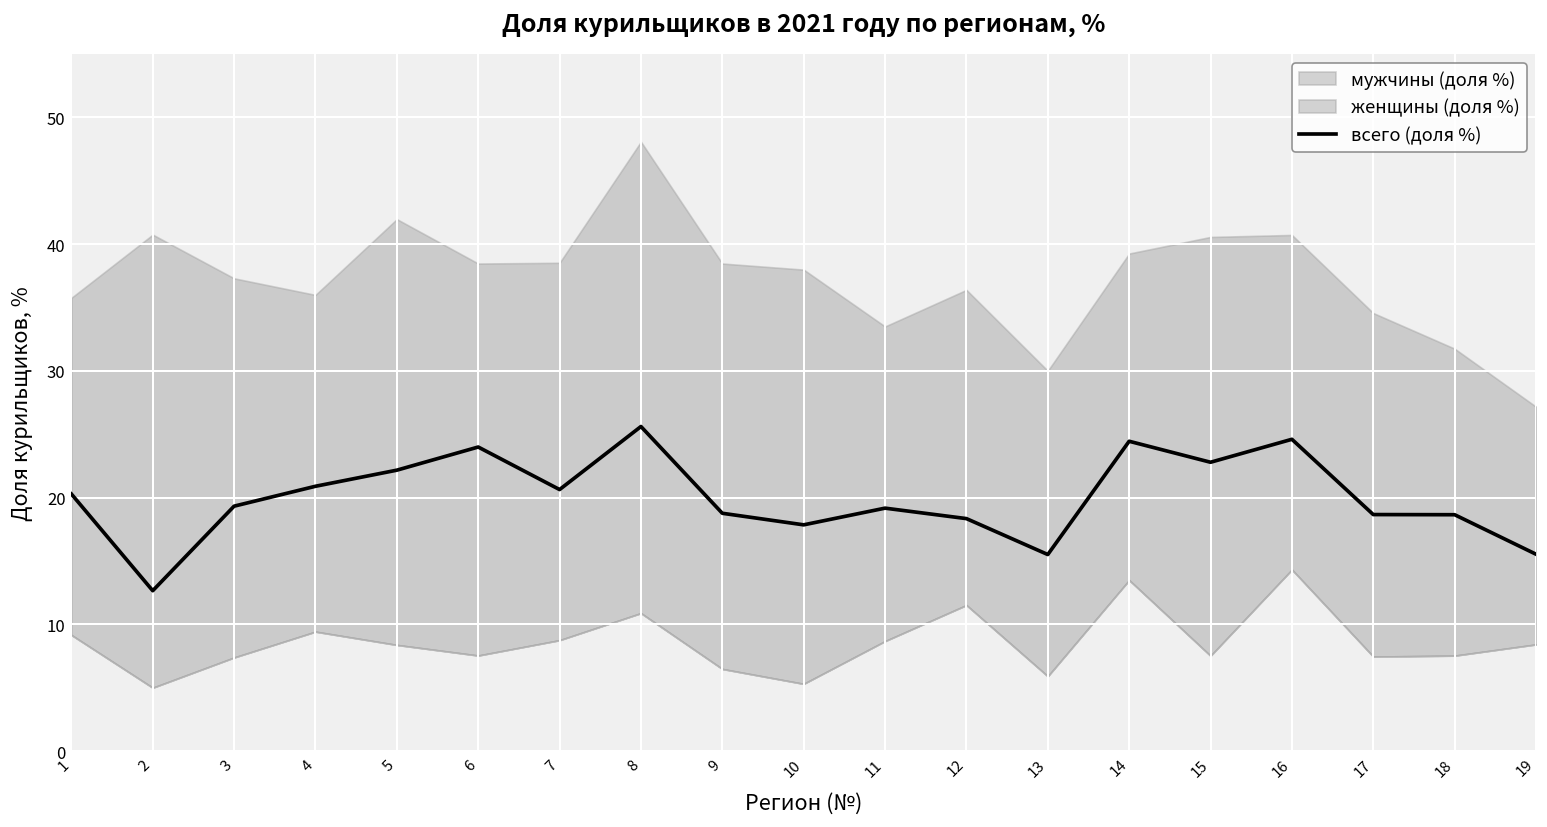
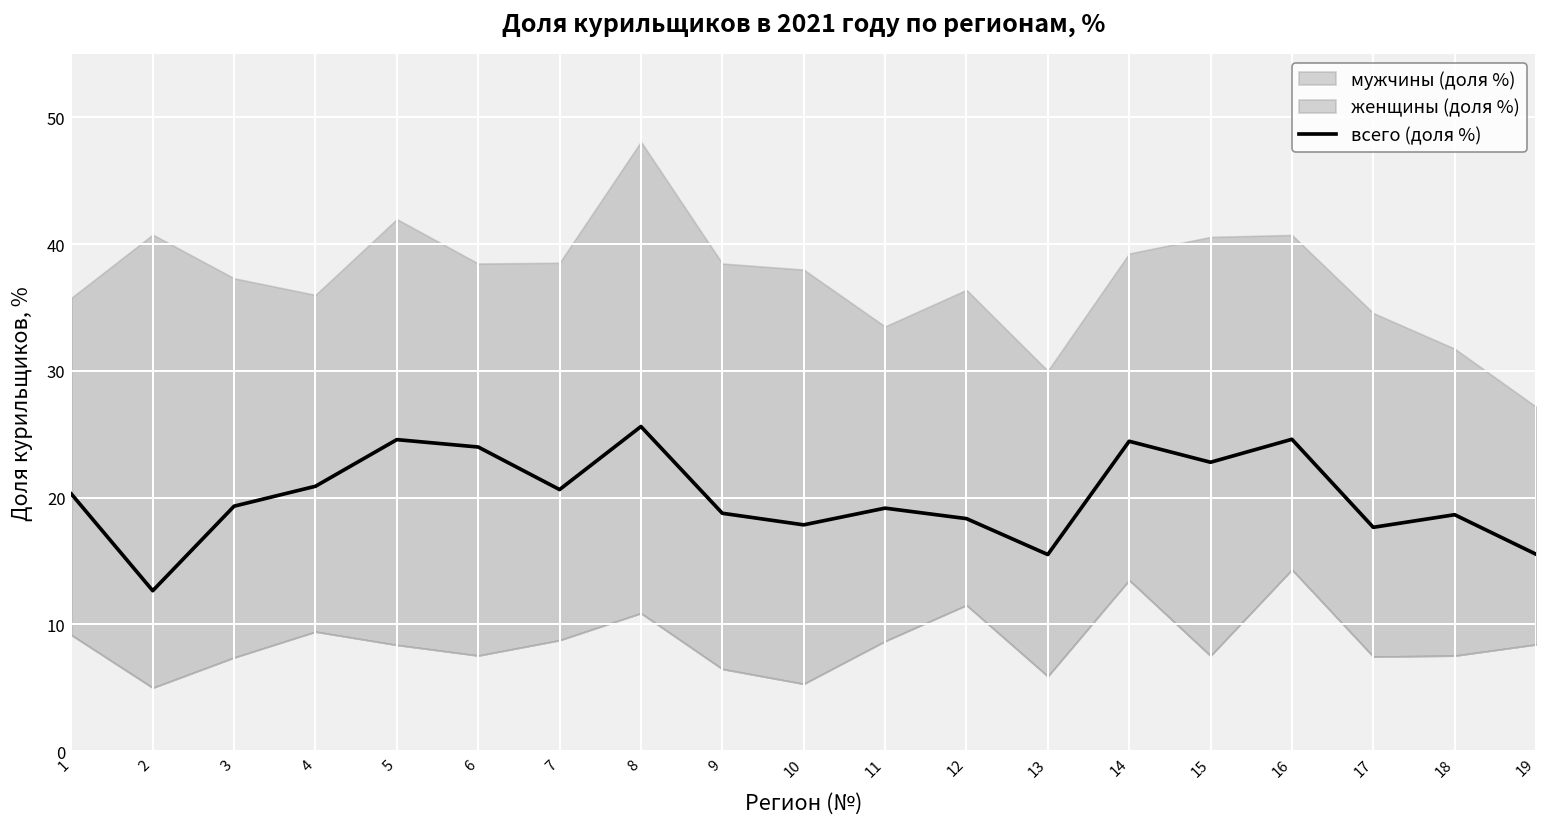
всего (доля %), 5: 22.2 -> 24.6
всего (доля %), 17: 18.7 -> 17.7
